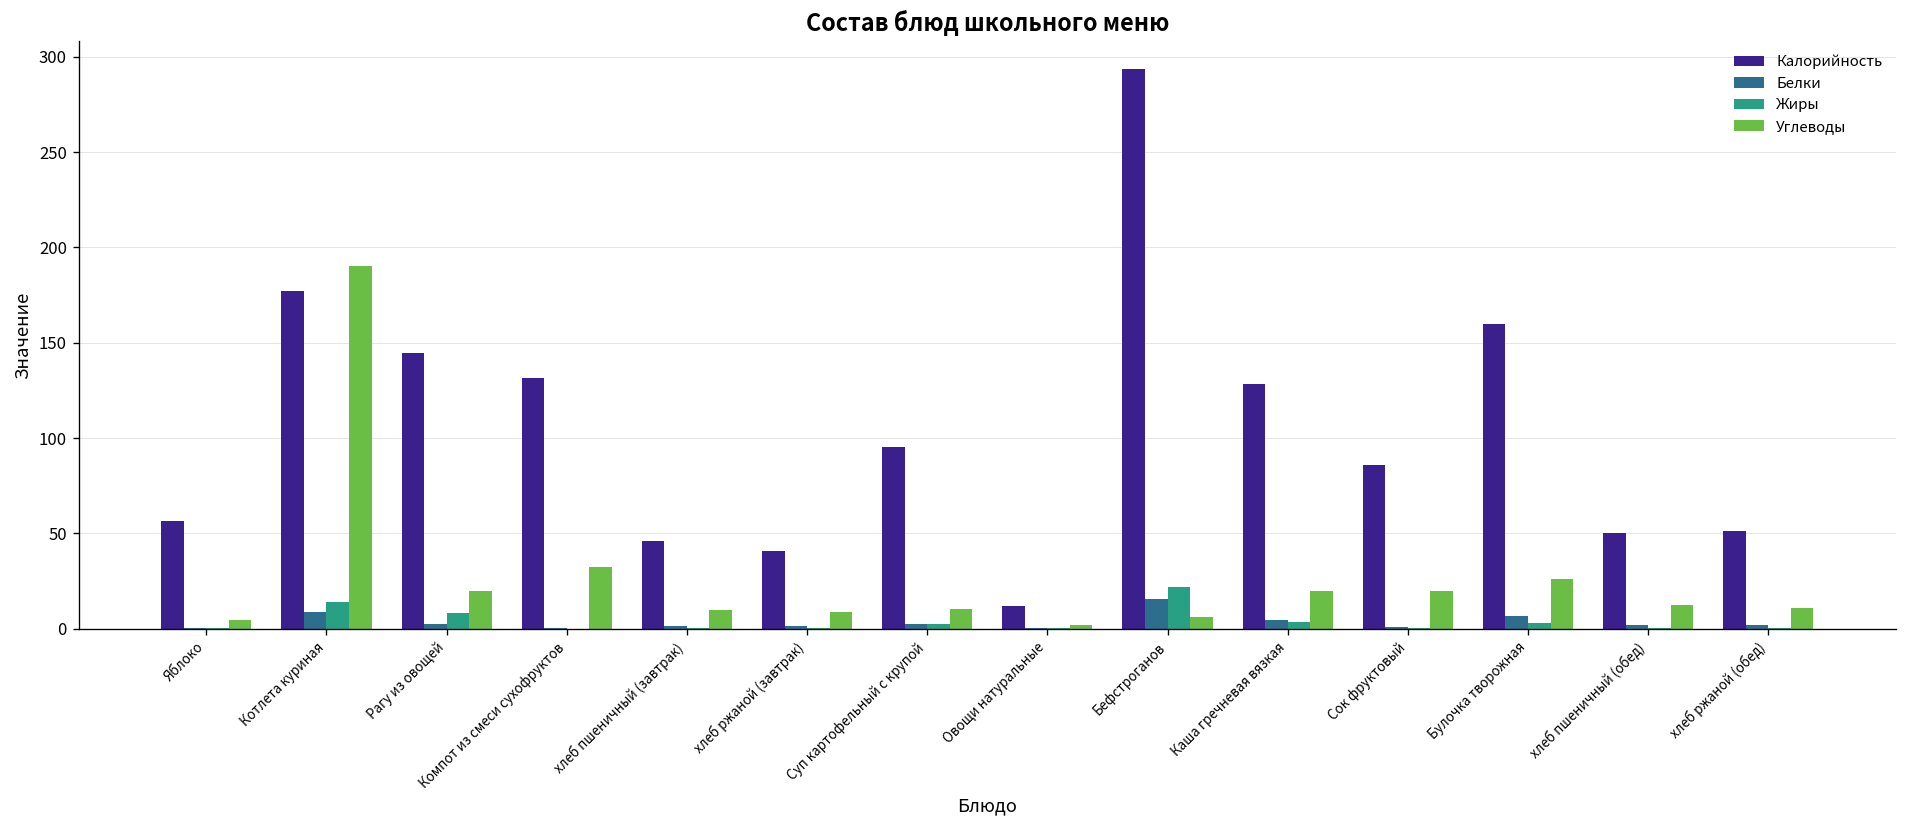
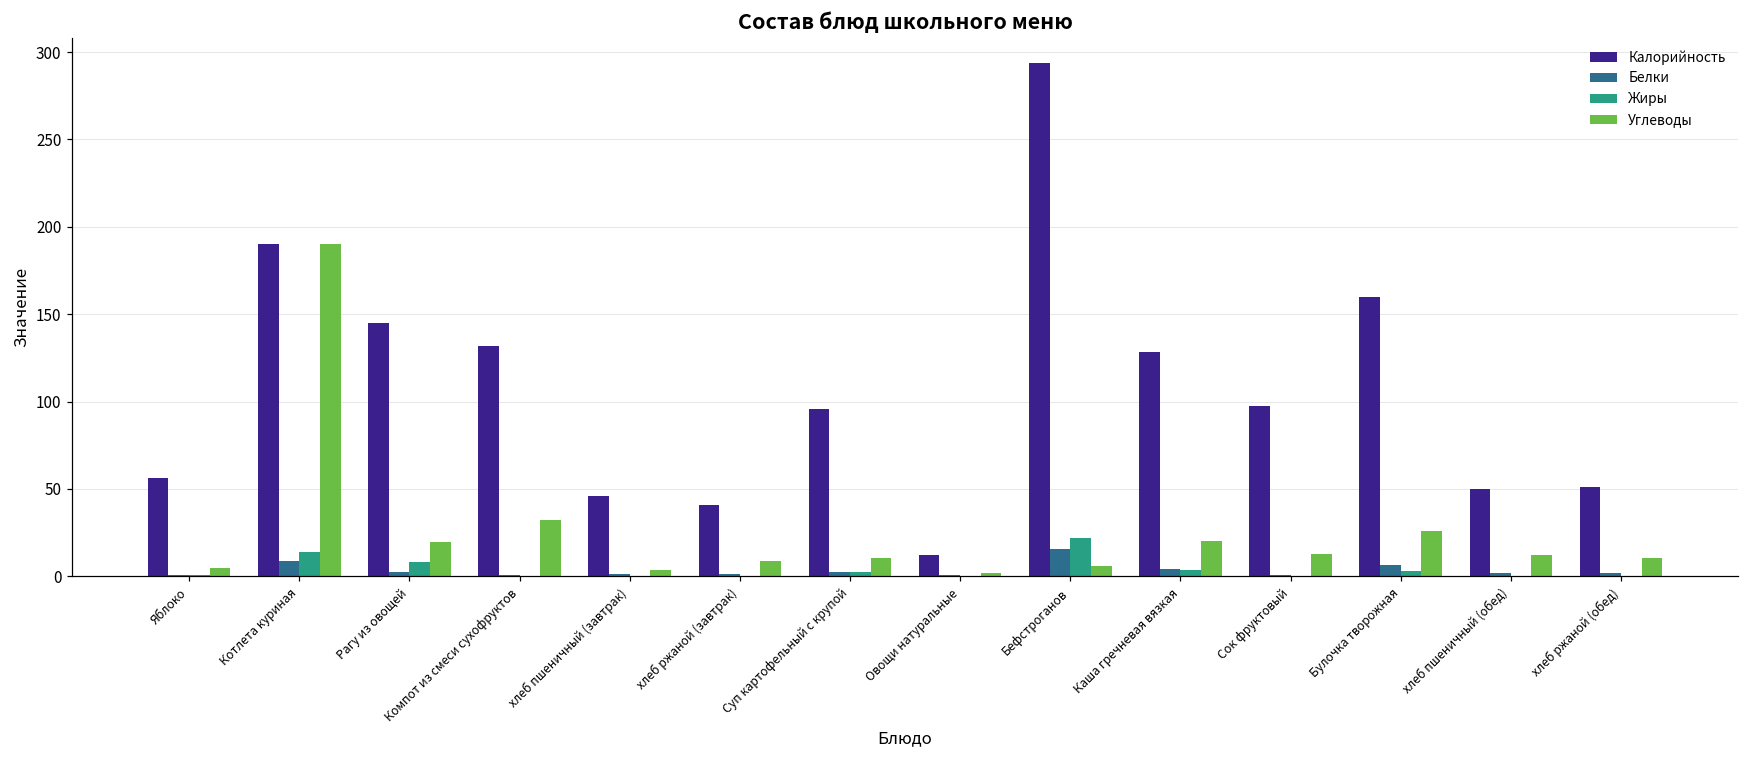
Калорийность, Котлета куриная: 177 -> 190
Углеводы, хлеб пшеничный (завтрак): 10 -> 4
Калорийность, Сок фруктовый: 86 -> 98
Углеводы, Сок фруктовый: 20 -> 13
